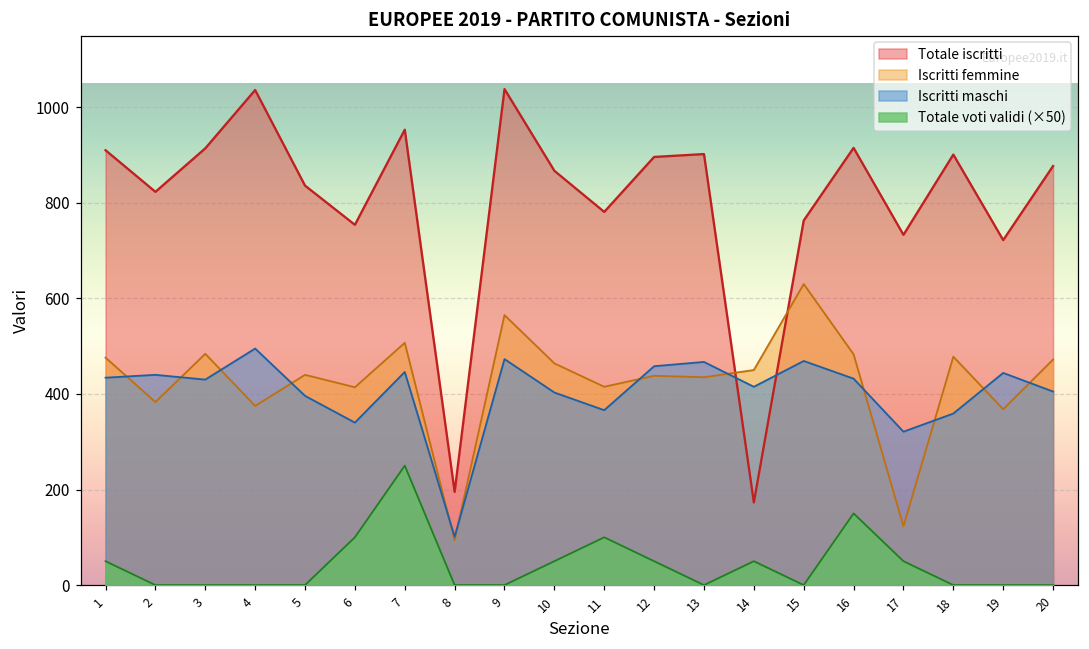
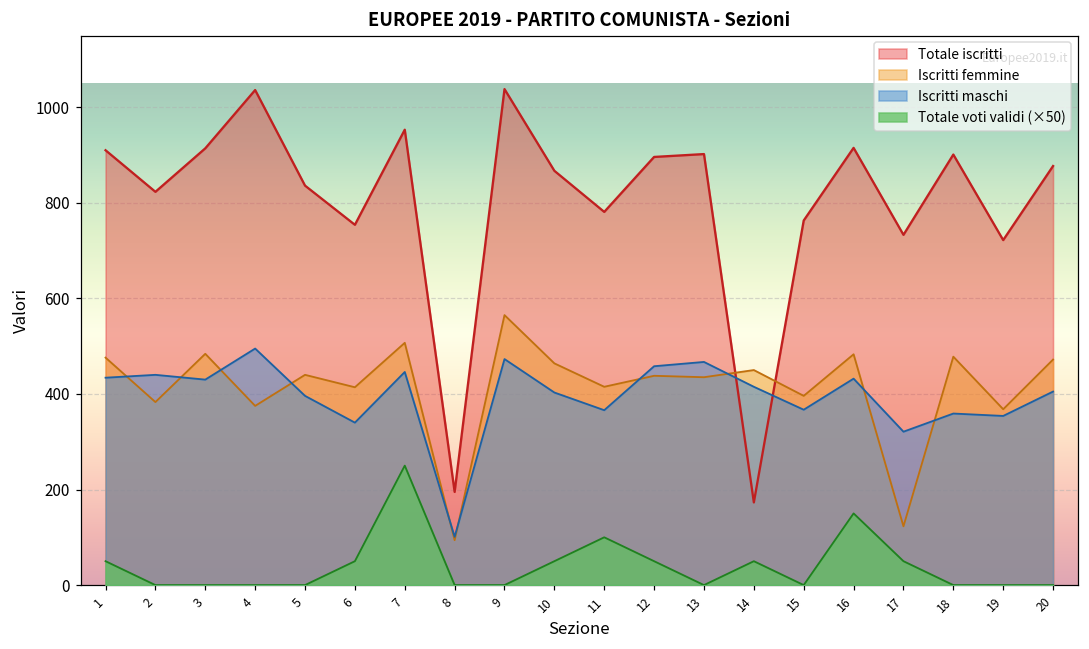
Totale voti validi (×50), 6: 100 -> 50
Iscritti femmine, 15: 630 -> 400
Iscritti maschi, 15: 470 -> 370
Iscritti maschi, 19: 440 -> 350
